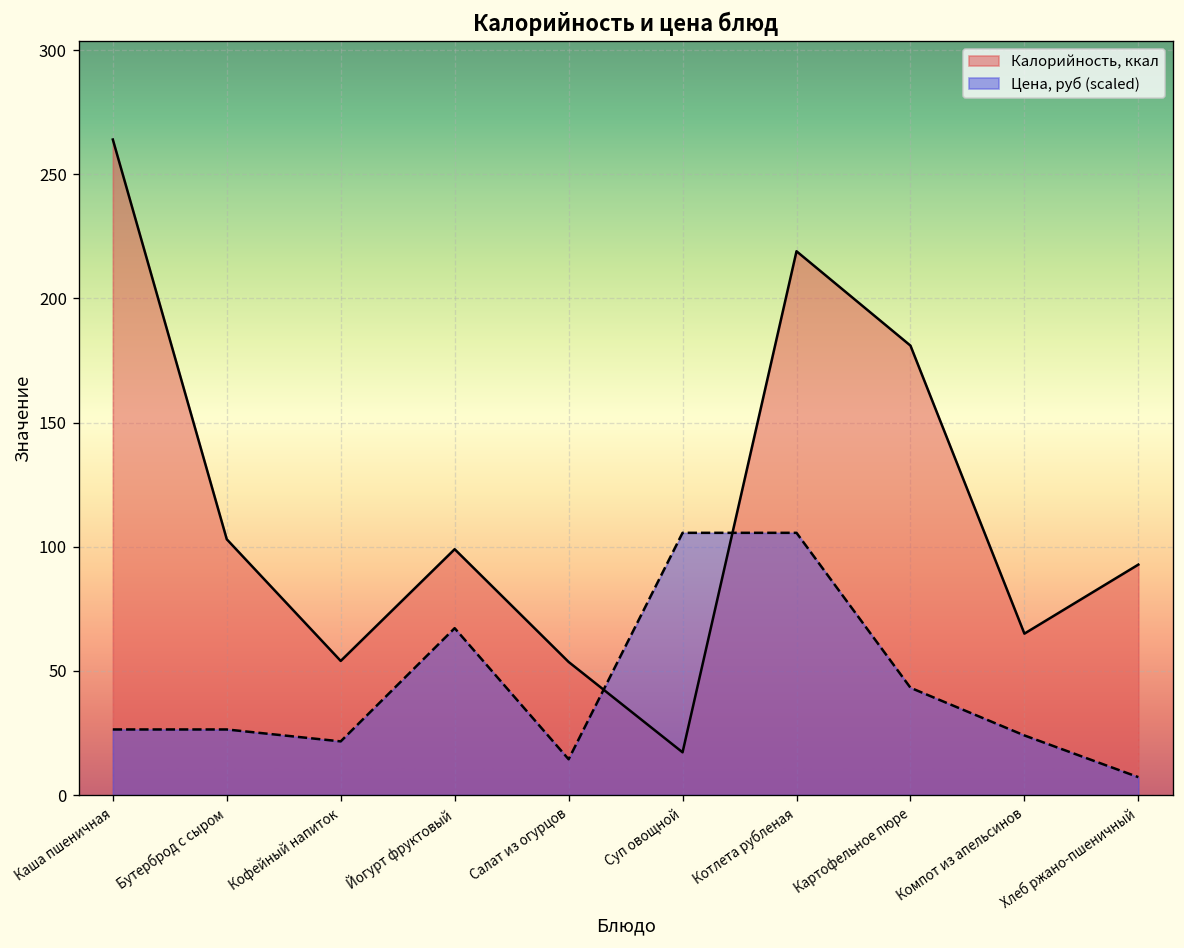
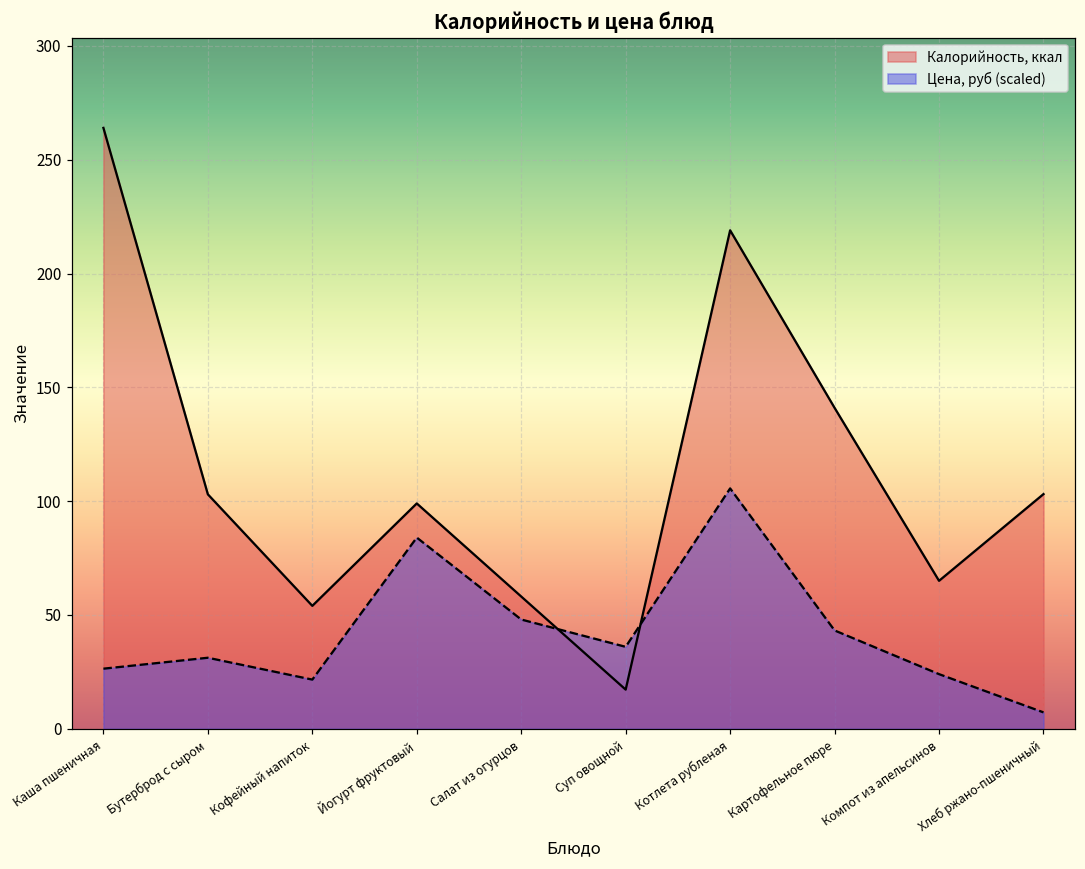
Цена, руб (scaled), Бутерброд с сыром: 26 -> 31
Цена, руб (scaled), Йогурт фруктовый: 67 -> 84
Калорийность, ккал, Салат из огурцов: 54 -> 58
Цена, руб (scaled), Салат из огурцов: 14 -> 48
Цена, руб (scaled), Суп овощной: 106 -> 36
Калорийность, ккал, Картофельное пюре: 181 -> 141
Калорийность, ккал, Хлеб ржано-пшеничный: 93 -> 103
